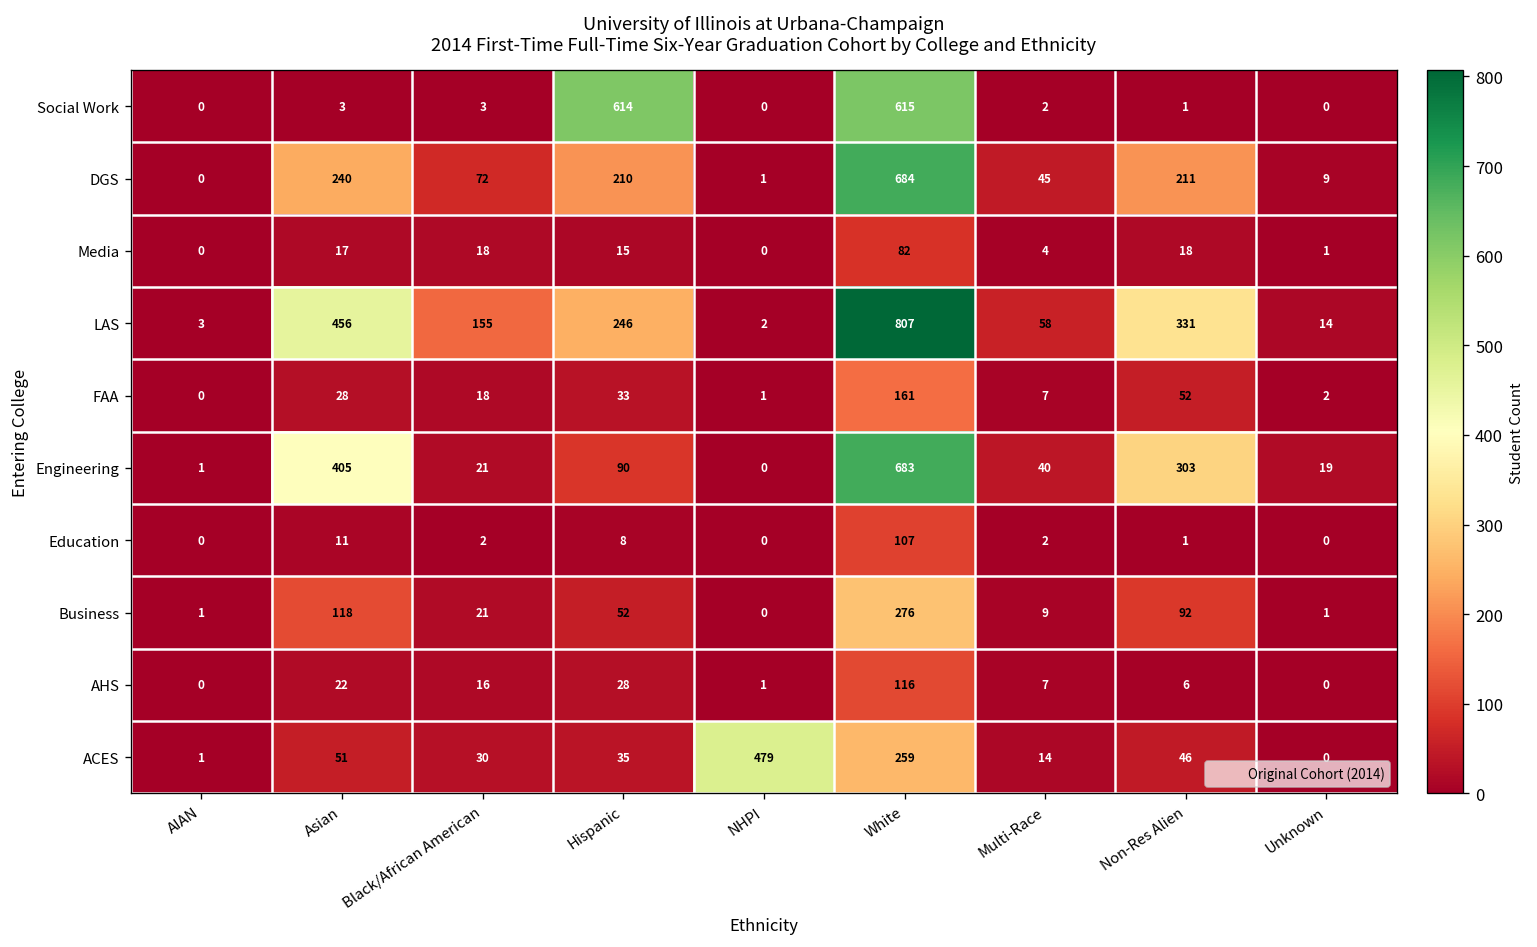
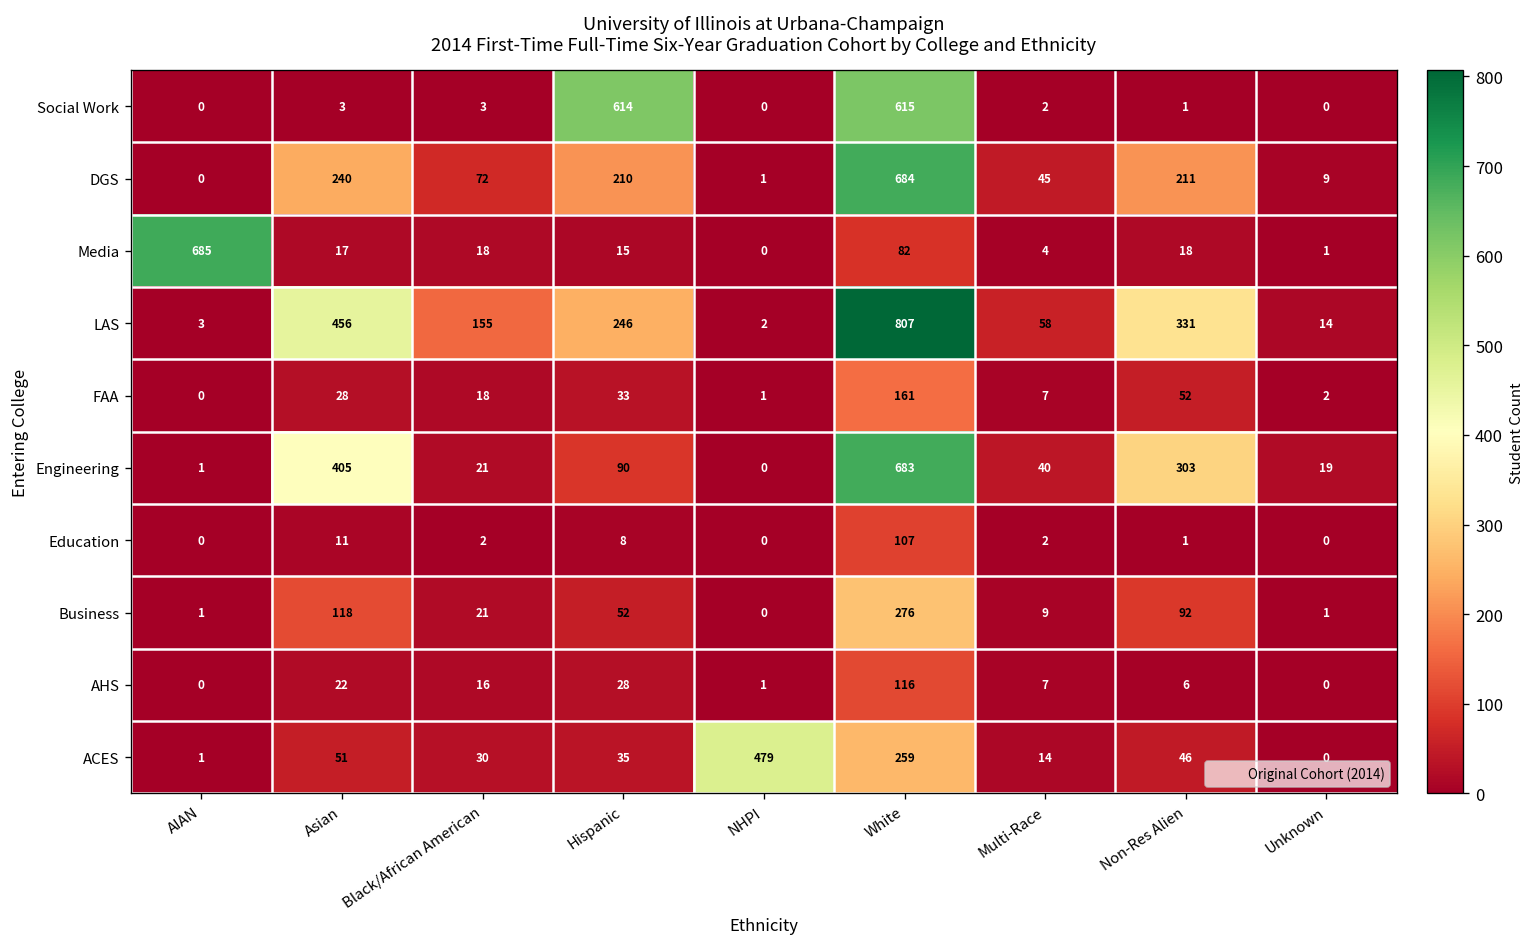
Media, AIAN: 0 -> 685
